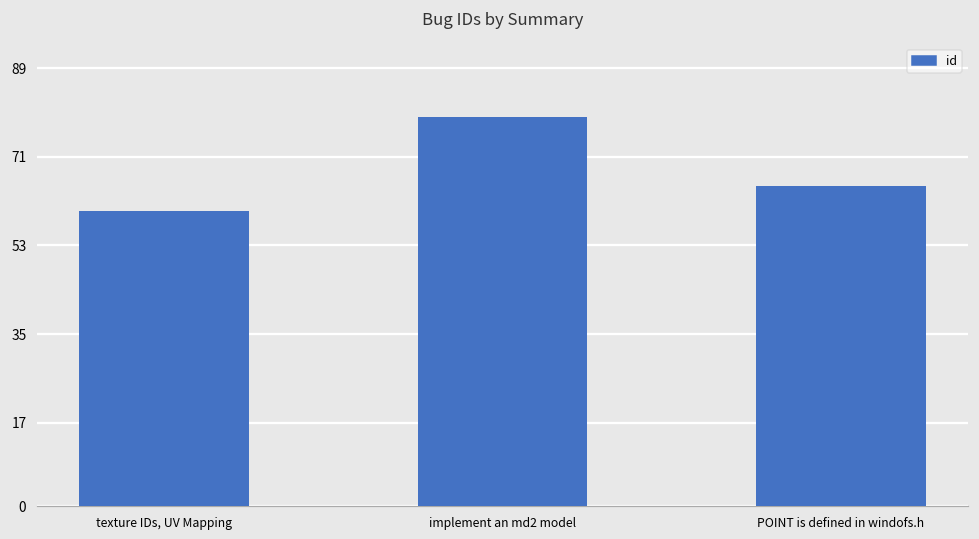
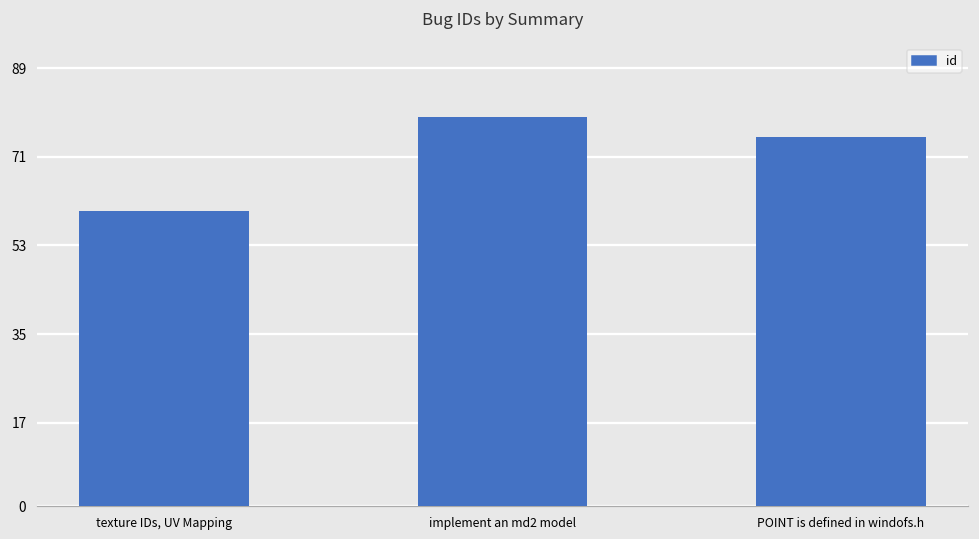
POINT is defined in windofs.h: 65 -> 75
